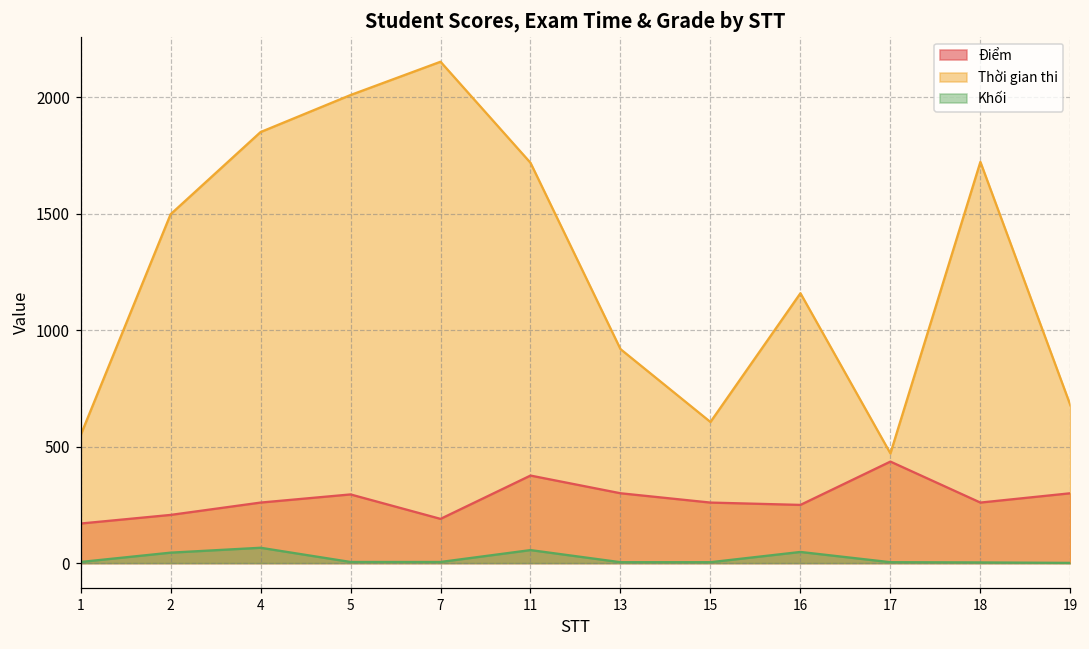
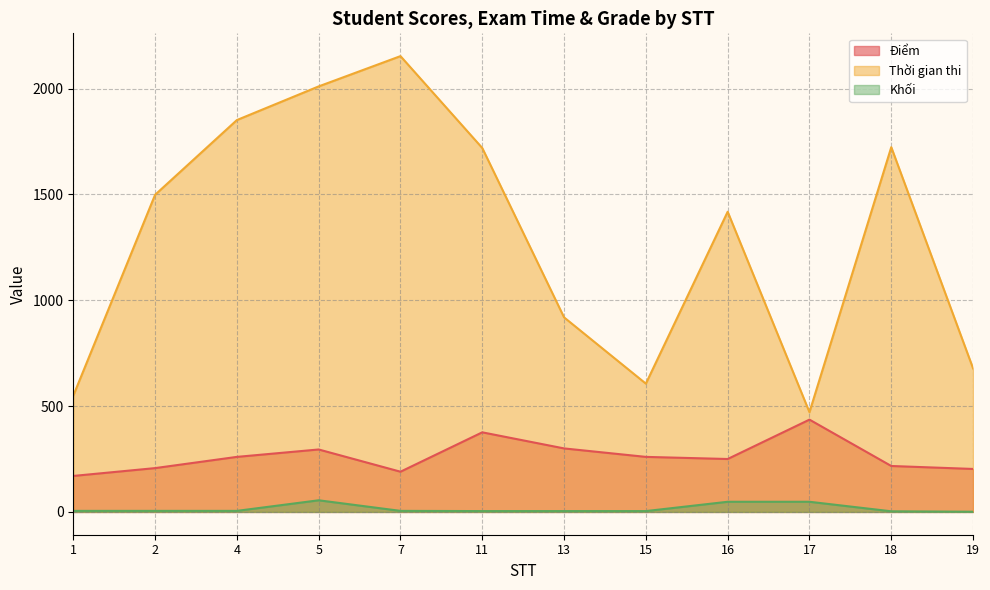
Khối, 2: 50 -> 10
Khối, 4: 70 -> 10
Khối, 5: 10 -> 60
Khối, 11: 60 -> 0
Thời gian thi, 16: 1160 -> 1420
Khối, 17: 0 -> 50
Điểm, 18: 260 -> 220
Điểm, 19: 300 -> 200
